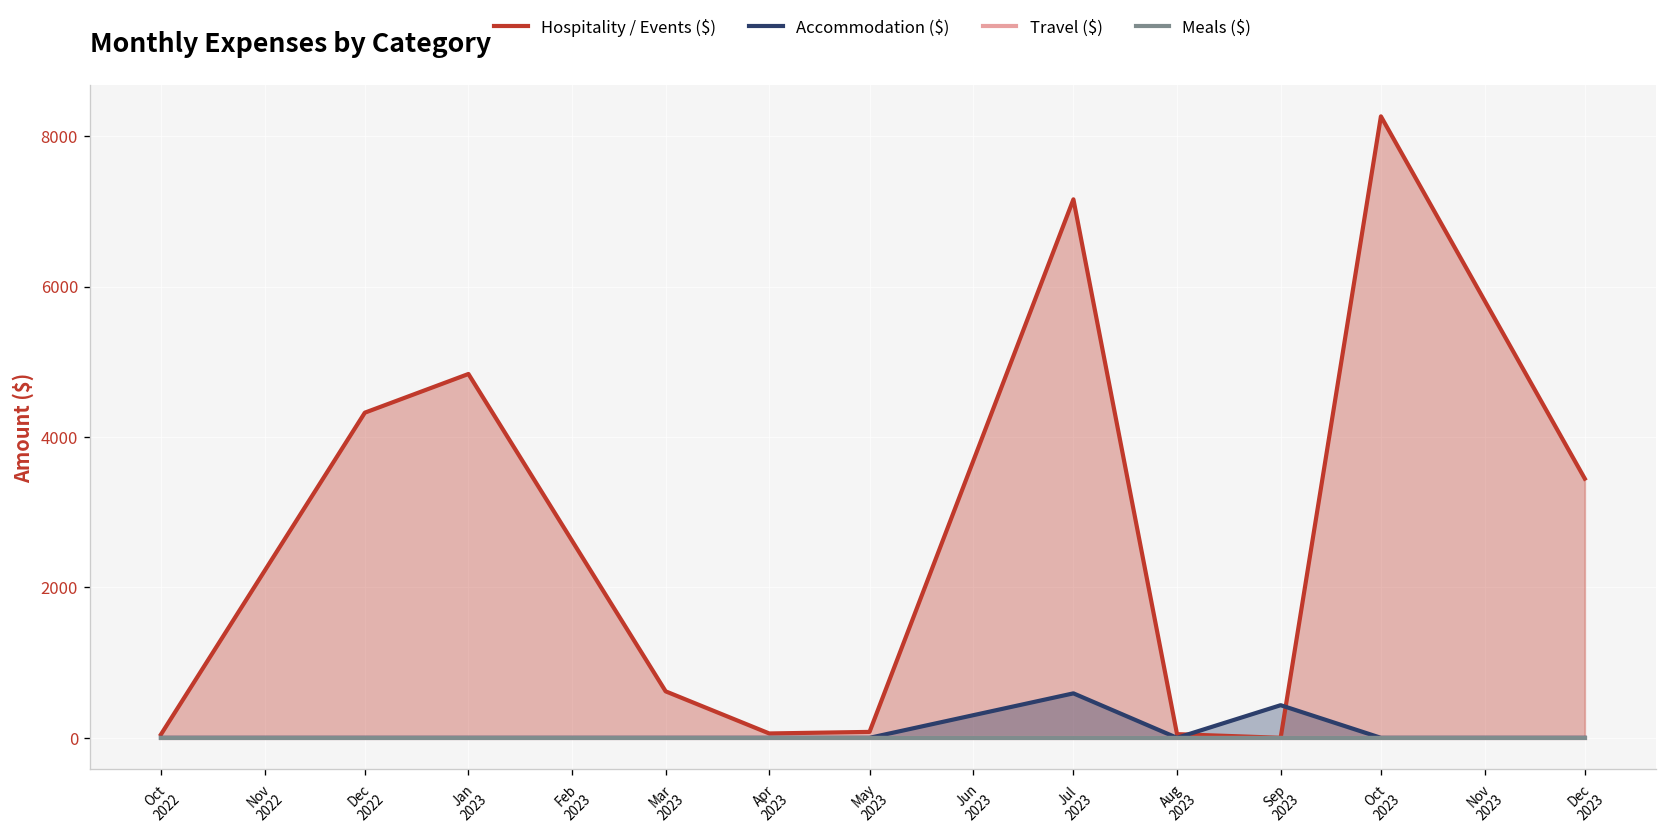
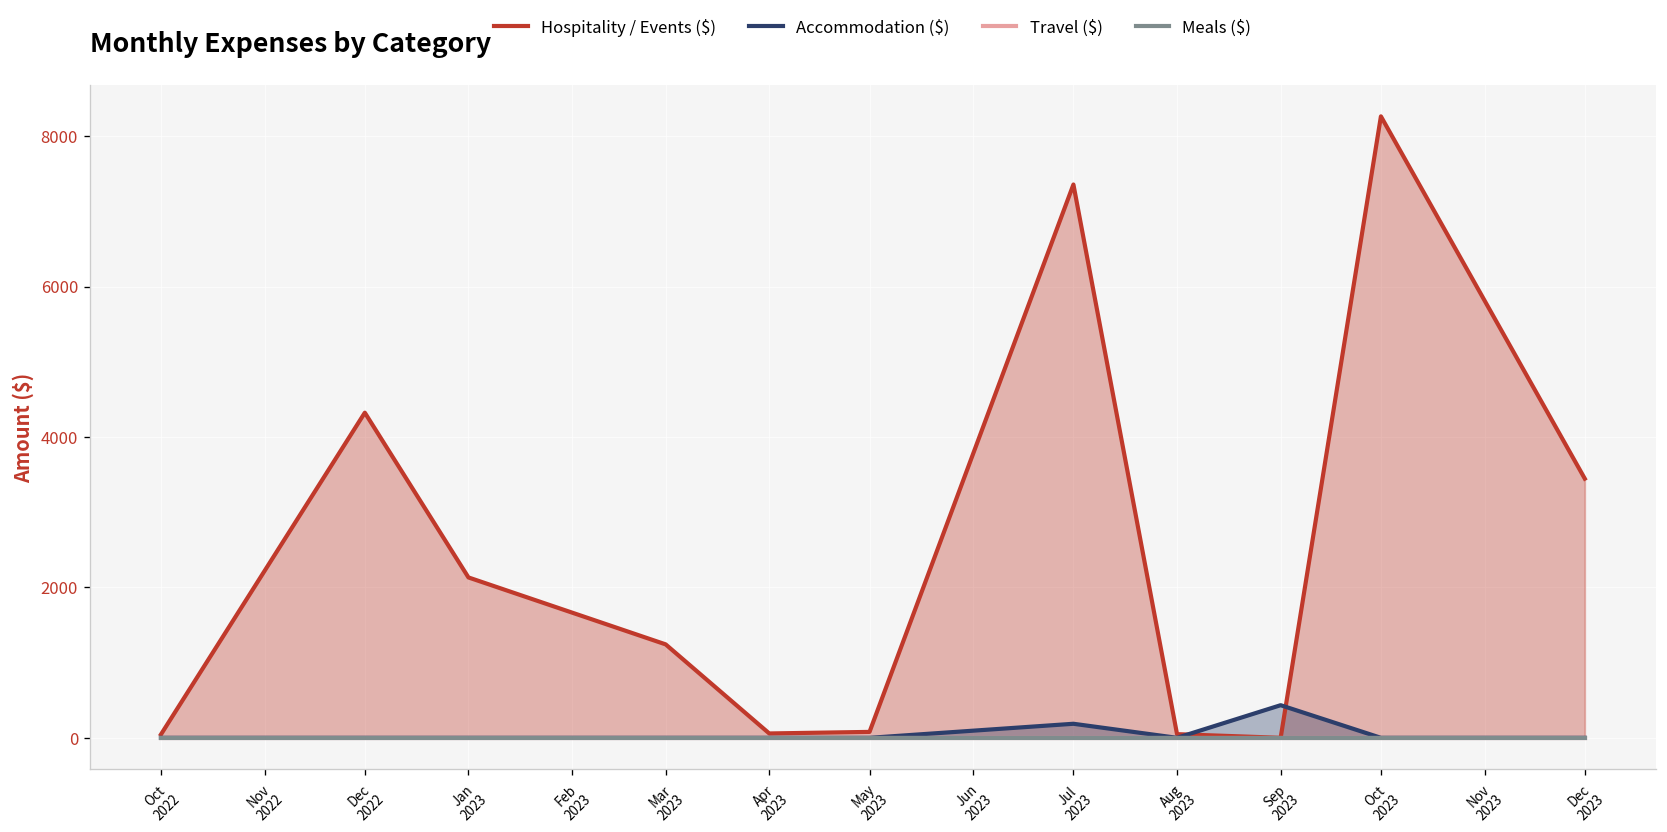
Hospitality / Events ($), Jan 2023: 4800 -> 2100
Hospitality / Events ($), Mar 2023: 600 -> 1200
Hospitality / Events ($), Jul 2023: 7200 -> 7400
Accommodation ($), Jul 2023: 600 -> 200
